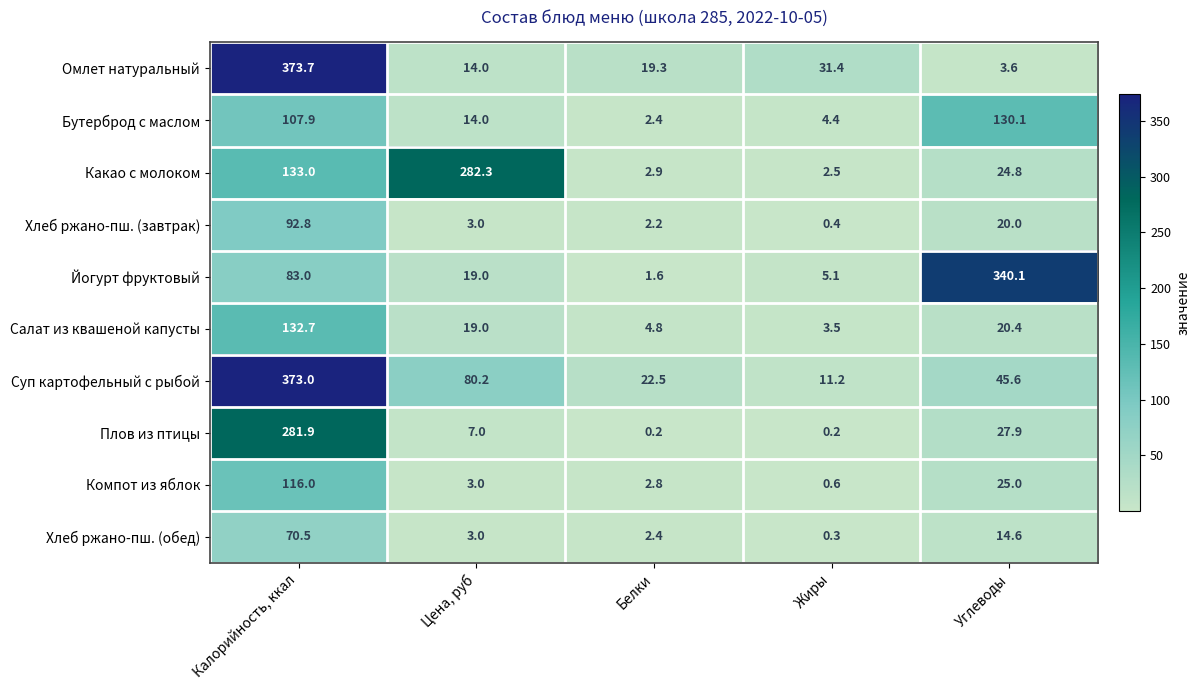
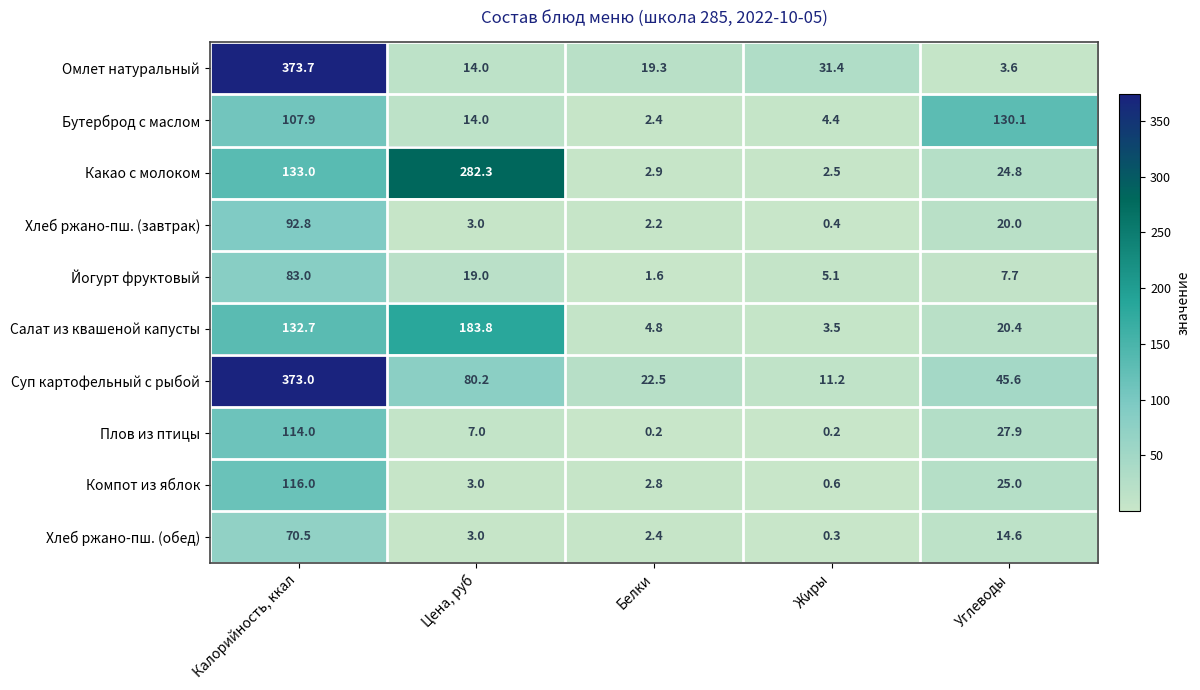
Йогурт фруктовый, Углеводы: 340.1 -> 7.7
Салат из квашеной капусты, Цена, руб: 19.0 -> 183.8
Плов из птицы, Калорийность, ккал: 281.9 -> 114.0
